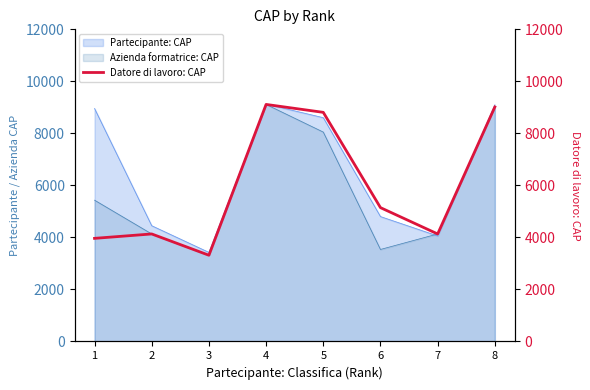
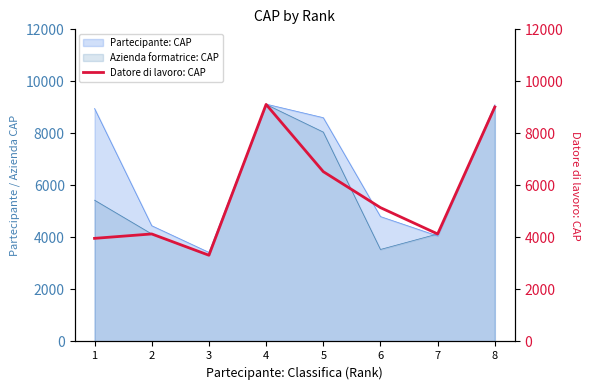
Datore di lavoro: CAP, 5: 8800 -> 6500
